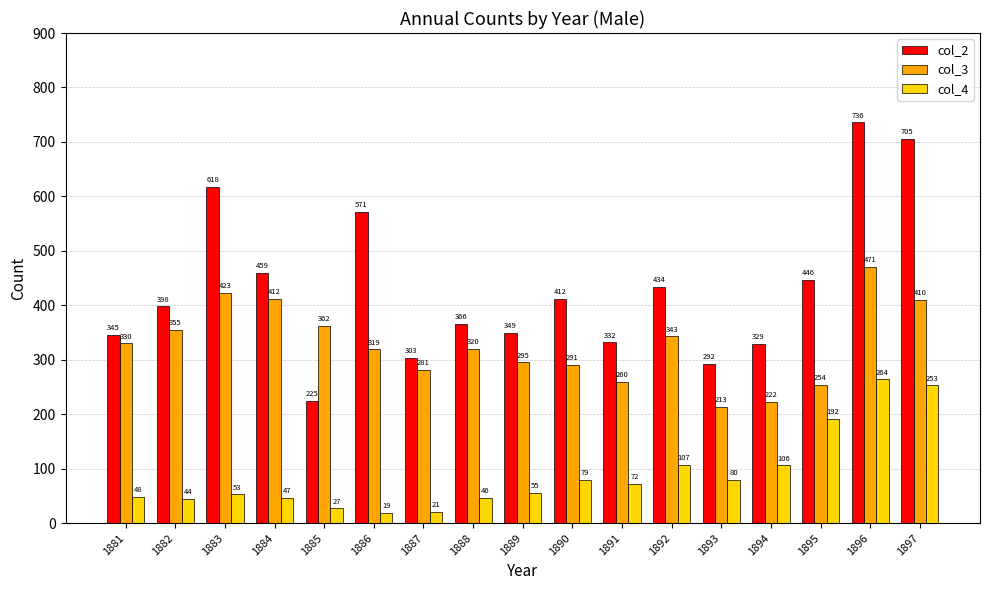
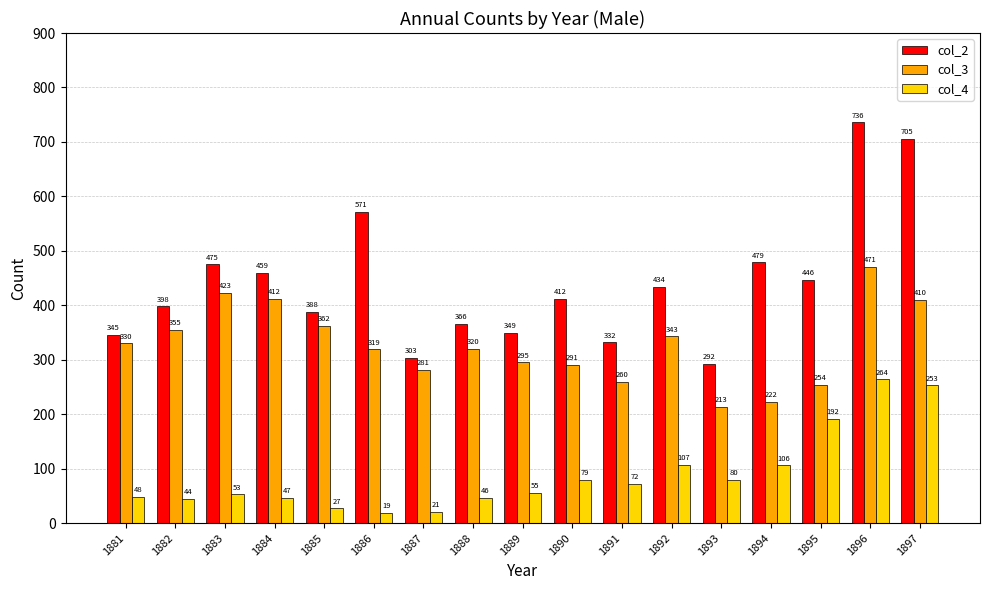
col_2, 1883: 618 -> 475
col_2, 1885: 225 -> 388
col_2, 1894: 329 -> 479
